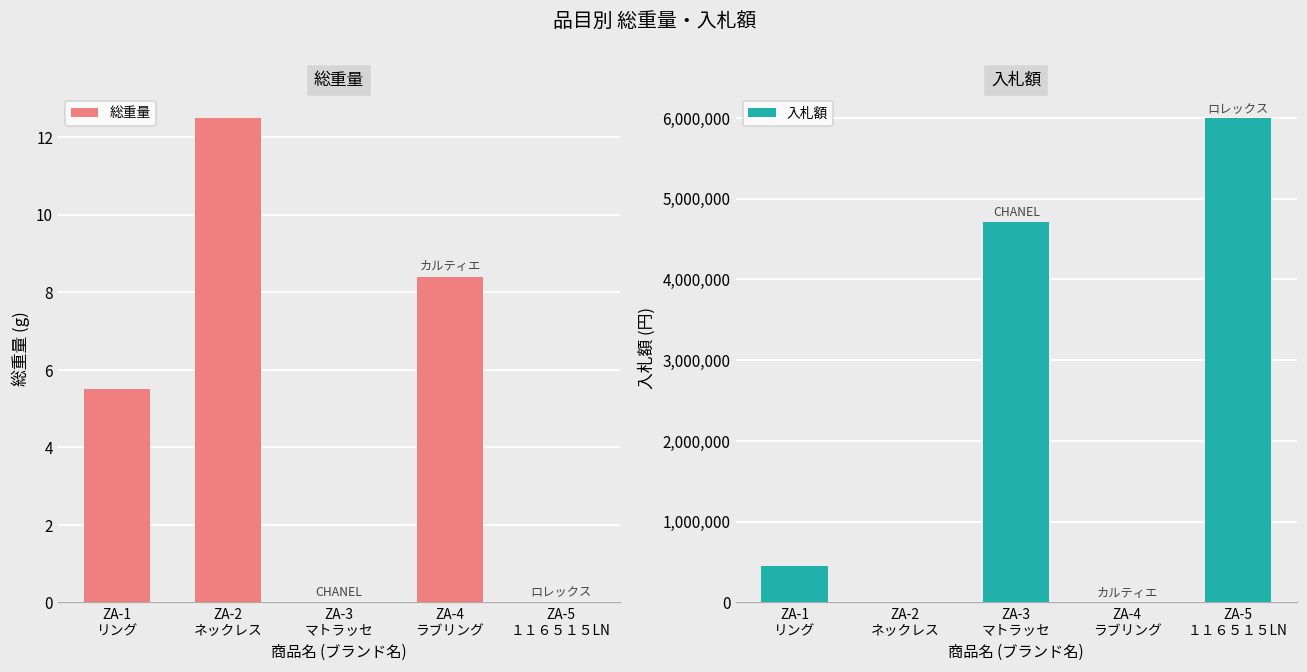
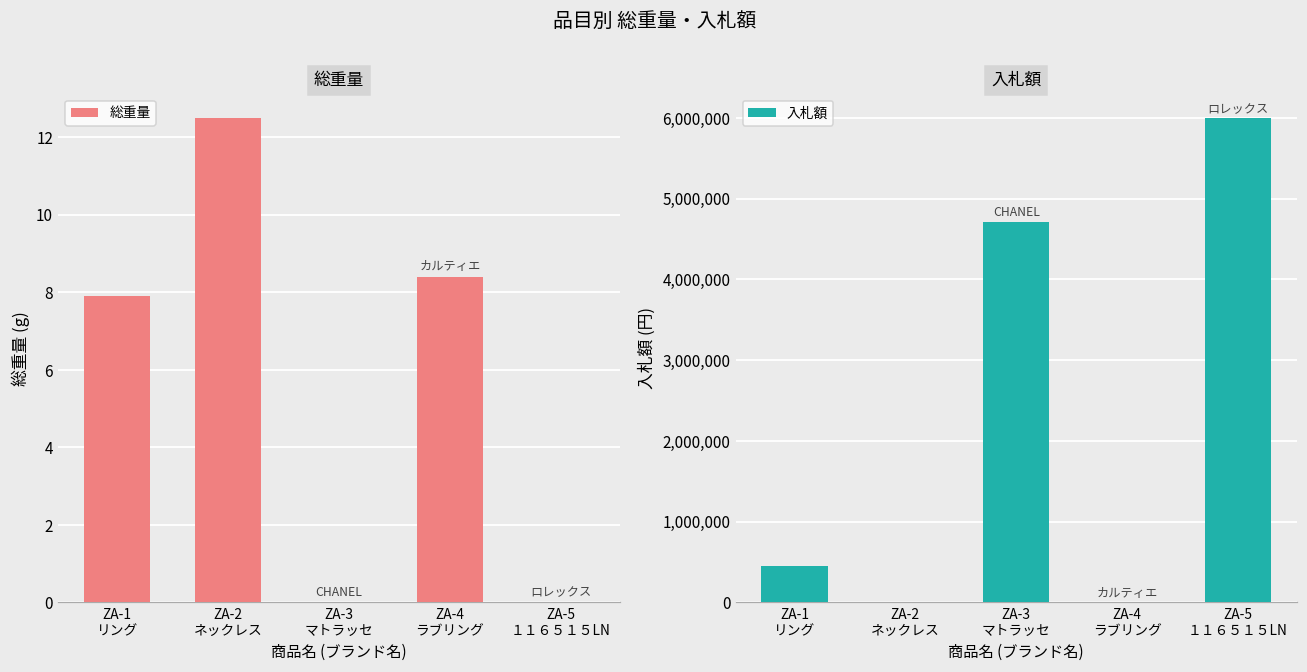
総重量, ZA-1 リング: 5.5 -> 7.9
